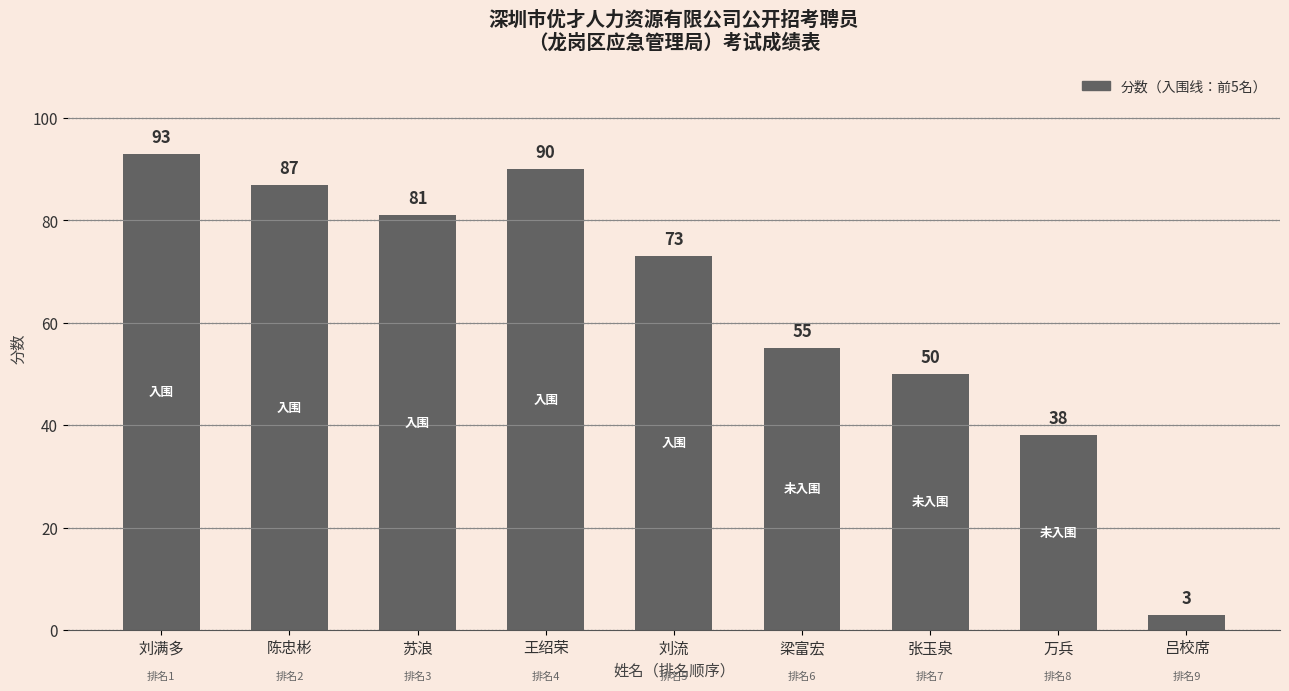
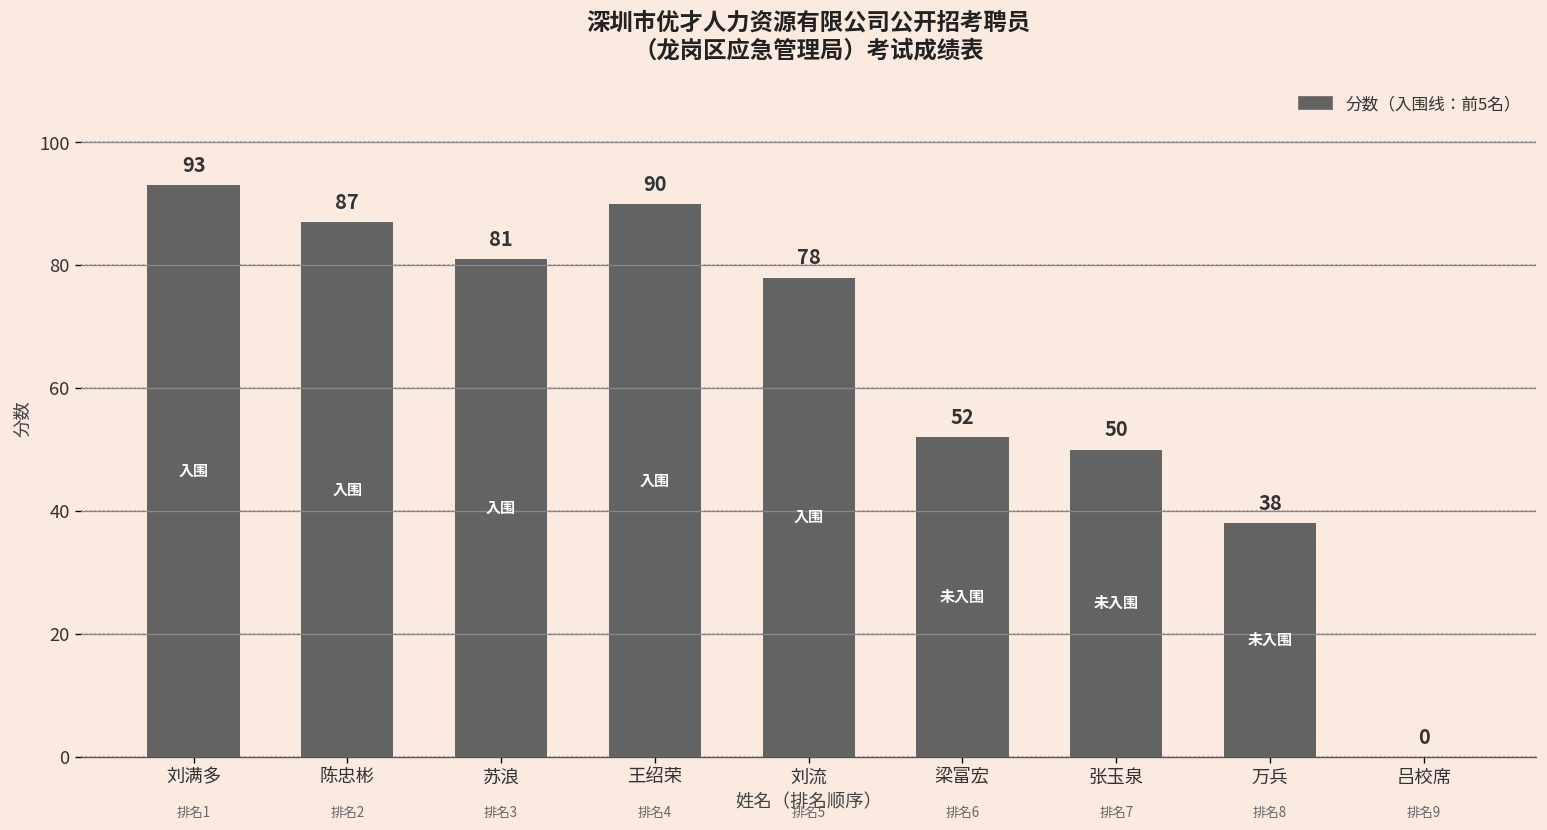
刘流: 73 -> 78
梁富宏: 55 -> 52
吕校席: 3 -> 0
